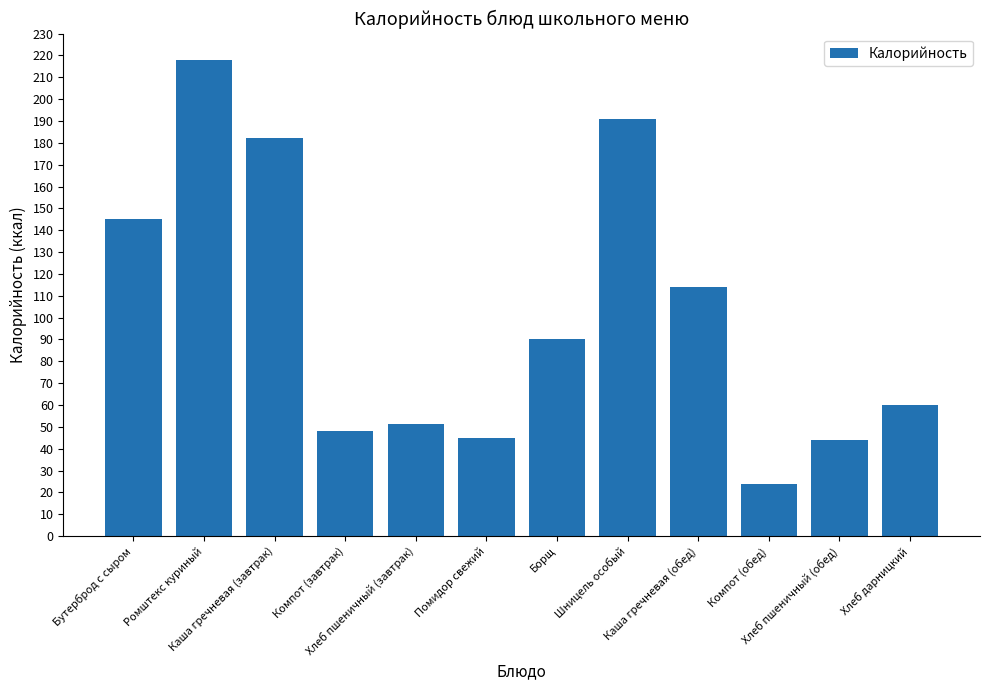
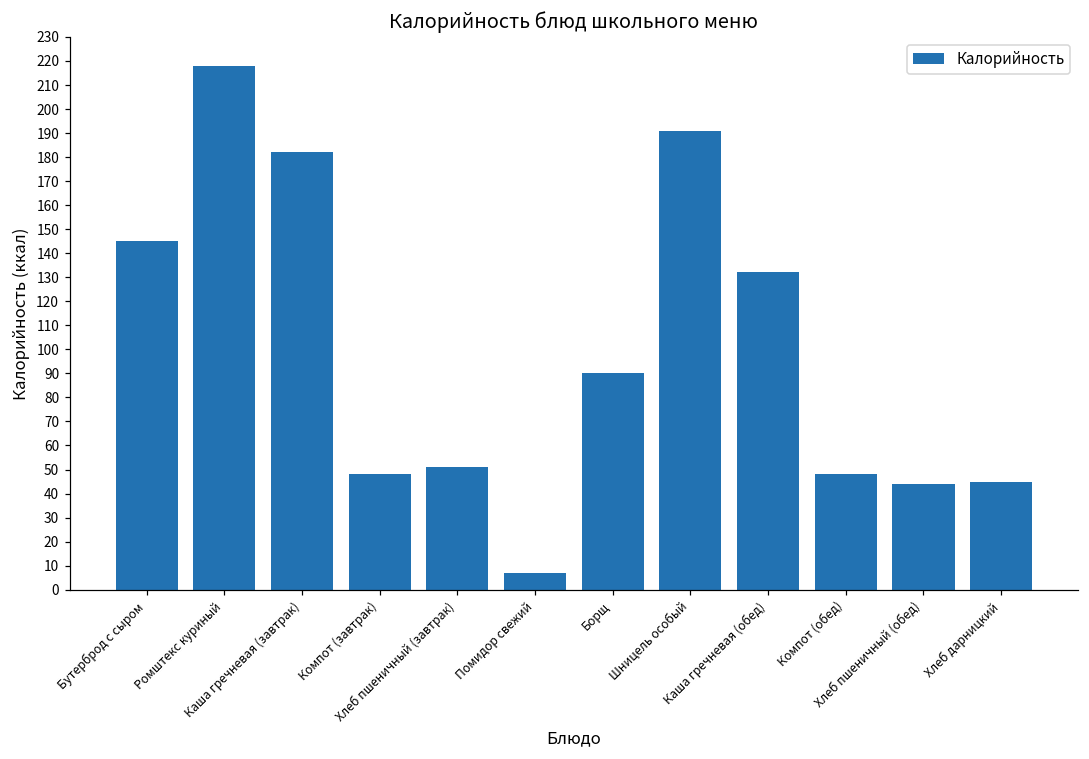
Помидор свежий: 45 -> 7
Каша гречневая (обед): 114 -> 132
Компот (обед): 24 -> 48
Хлеб дарницкий: 60 -> 45
